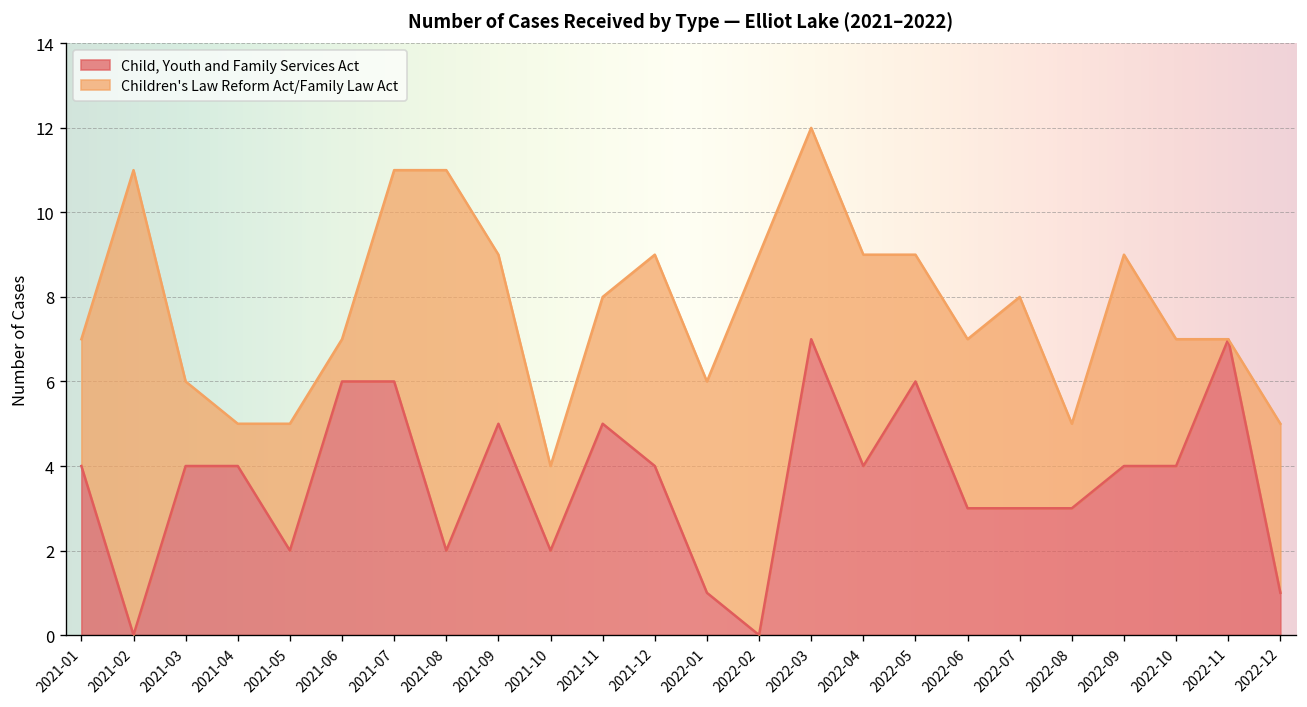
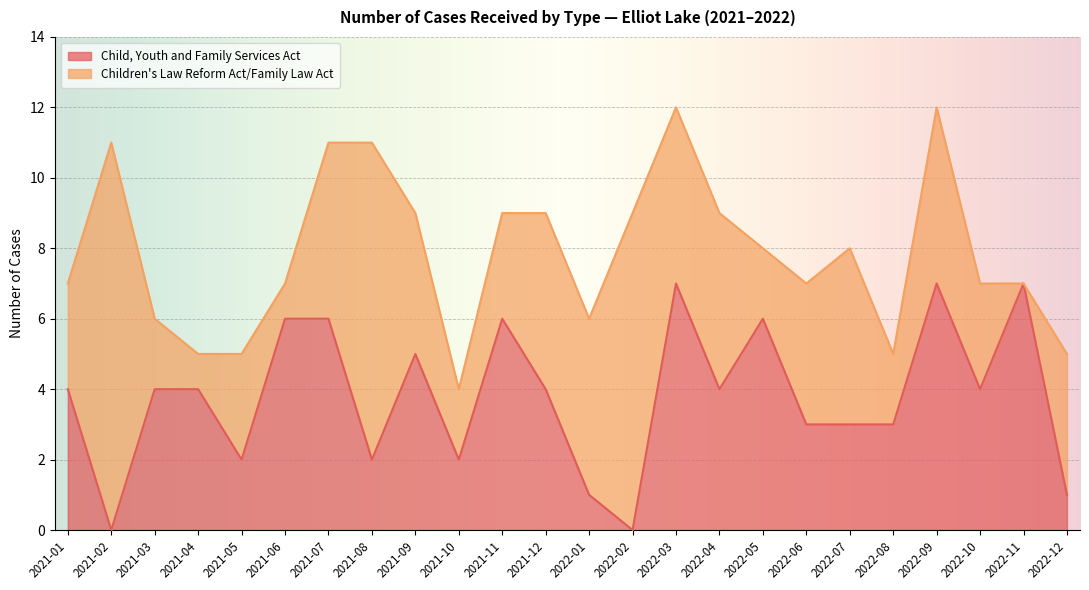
Child, Youth and Family Services Act, 2021-11: 5 -> 6
Children's Law Reform Act/Family Law Act, 2022-05: 3 -> 2
Child, Youth and Family Services Act, 2022-09: 4 -> 7
